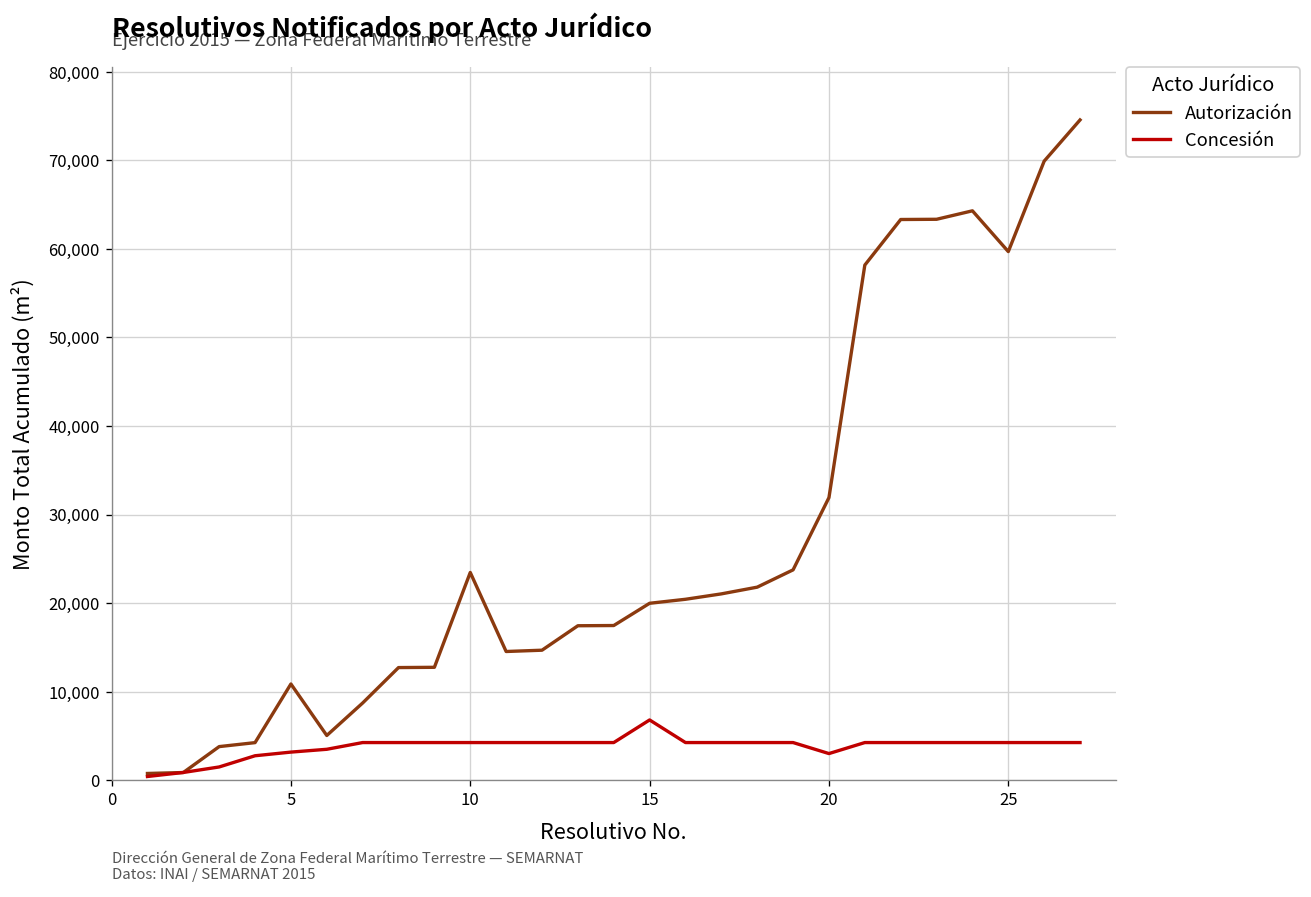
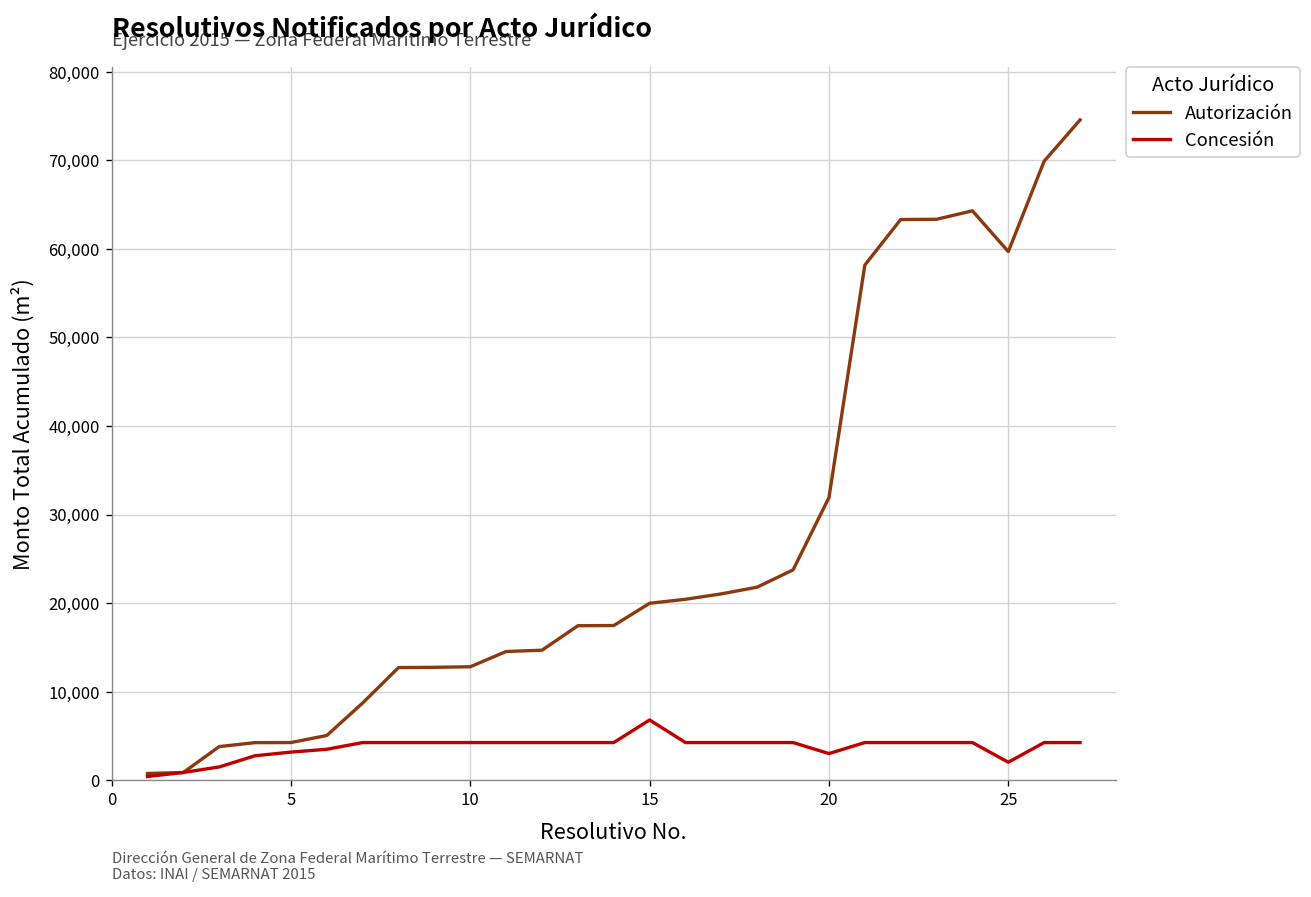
Autorización, 5: 11,000 -> 4,000
Autorización, 10: 23,000 -> 13,000
Concesión, 25: 4,000 -> 2,000
